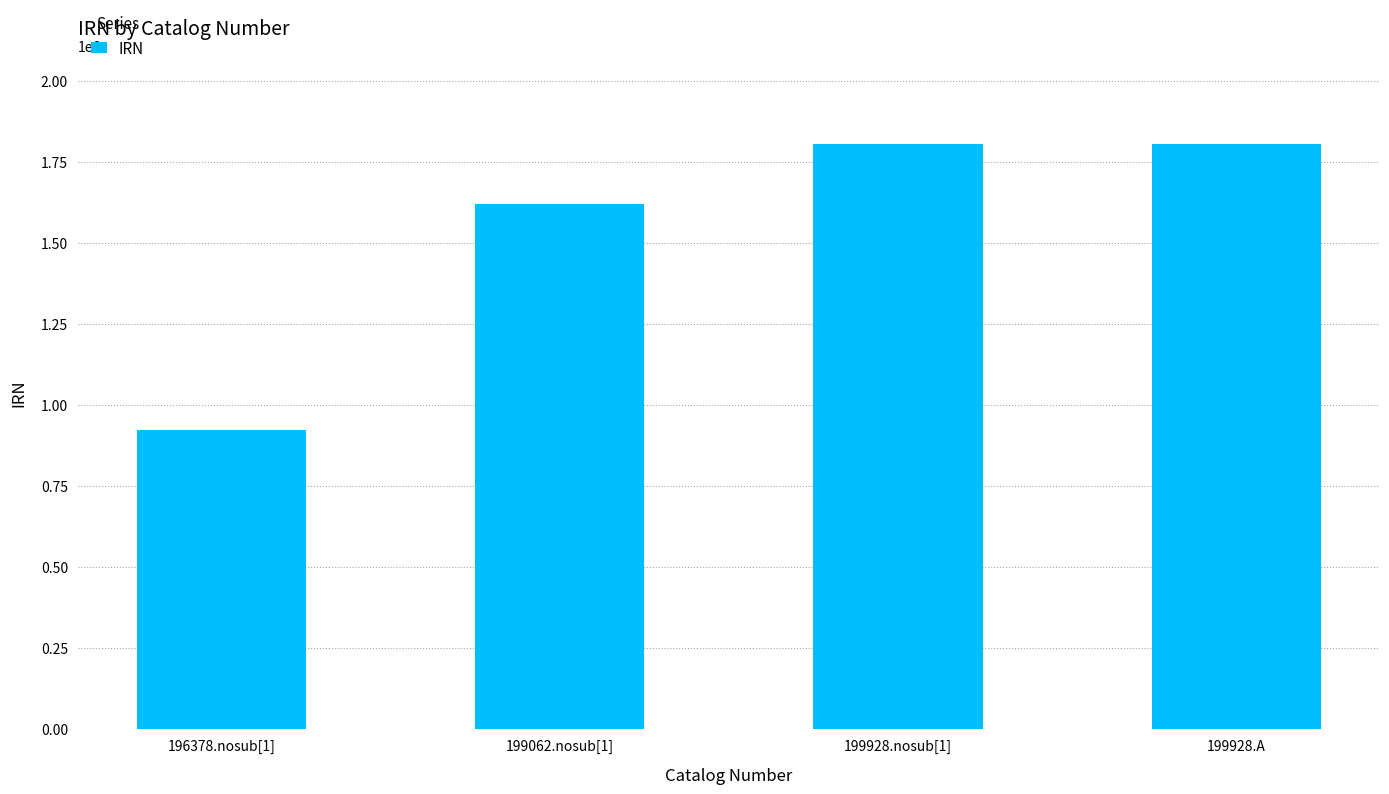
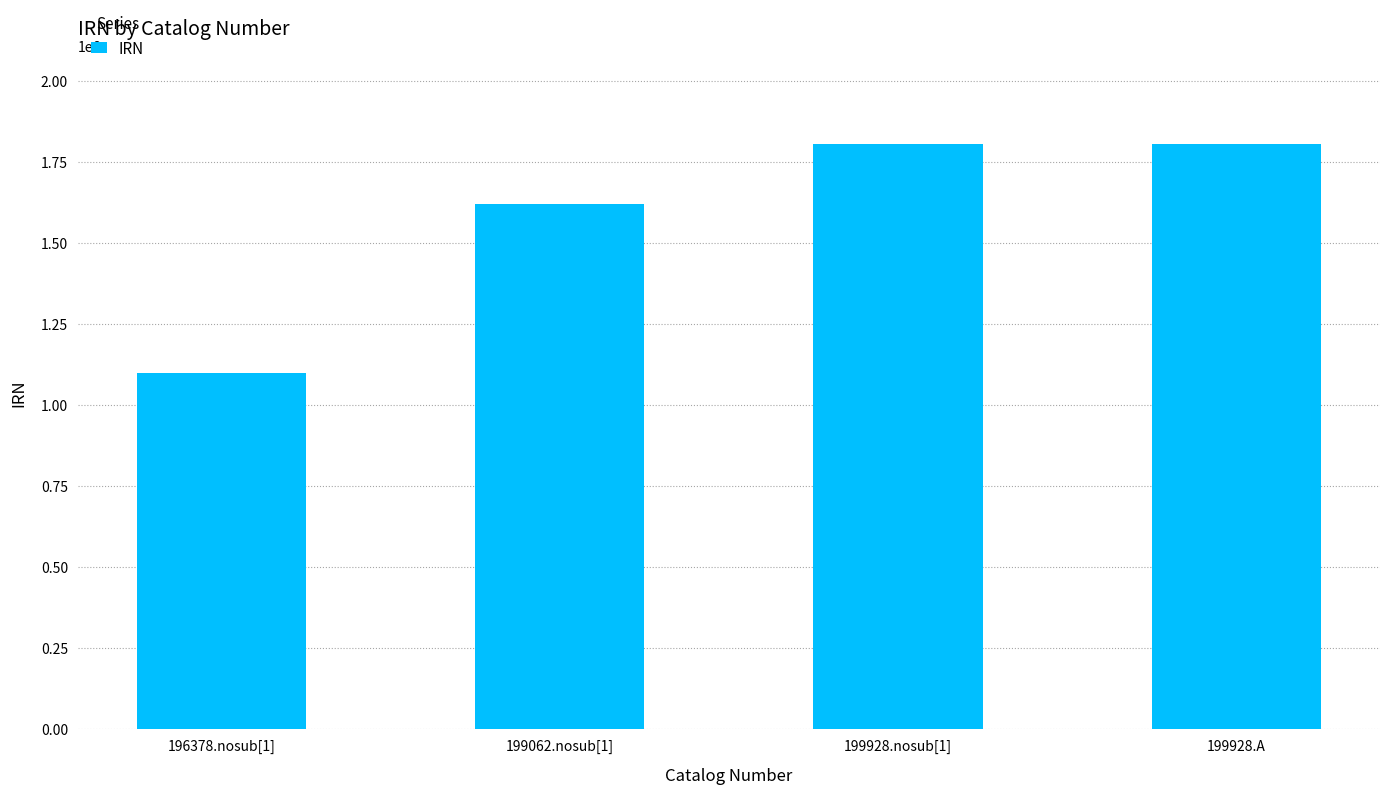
196378.nosub[1]: 920000 -> 1100000
